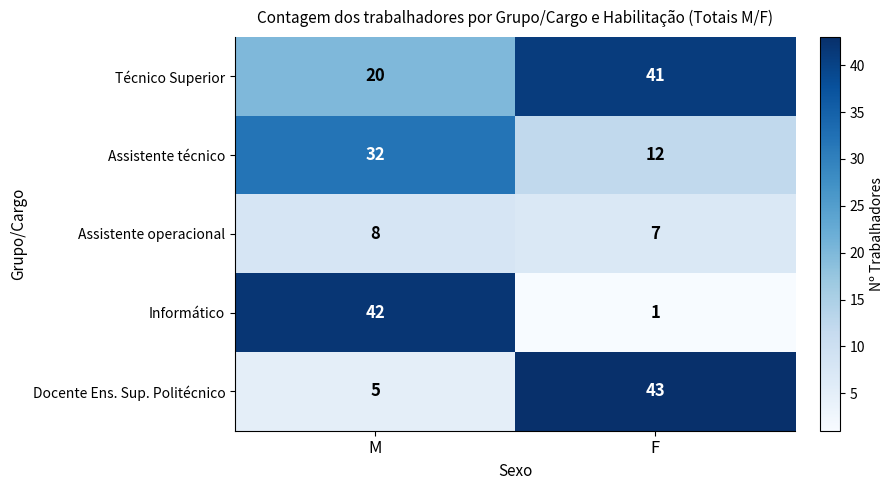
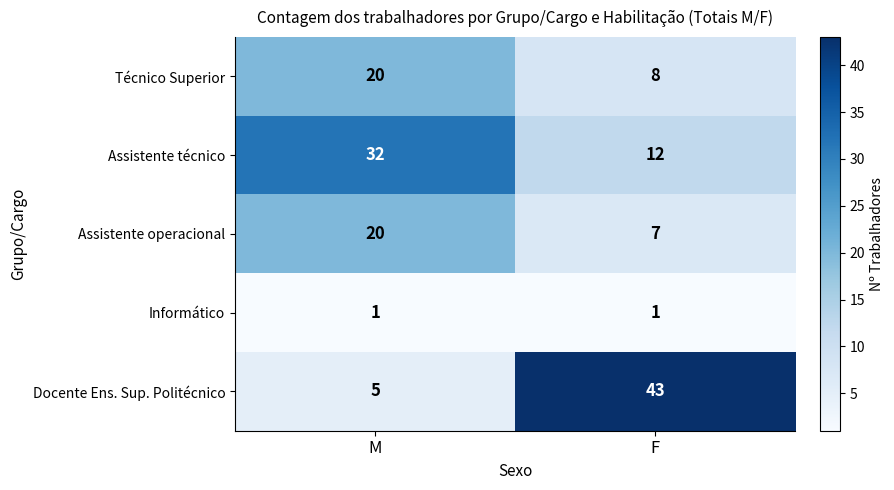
Técnico Superior, F: 41 -> 8
Assistente operacional, M: 8 -> 20
Informático, M: 42 -> 1
